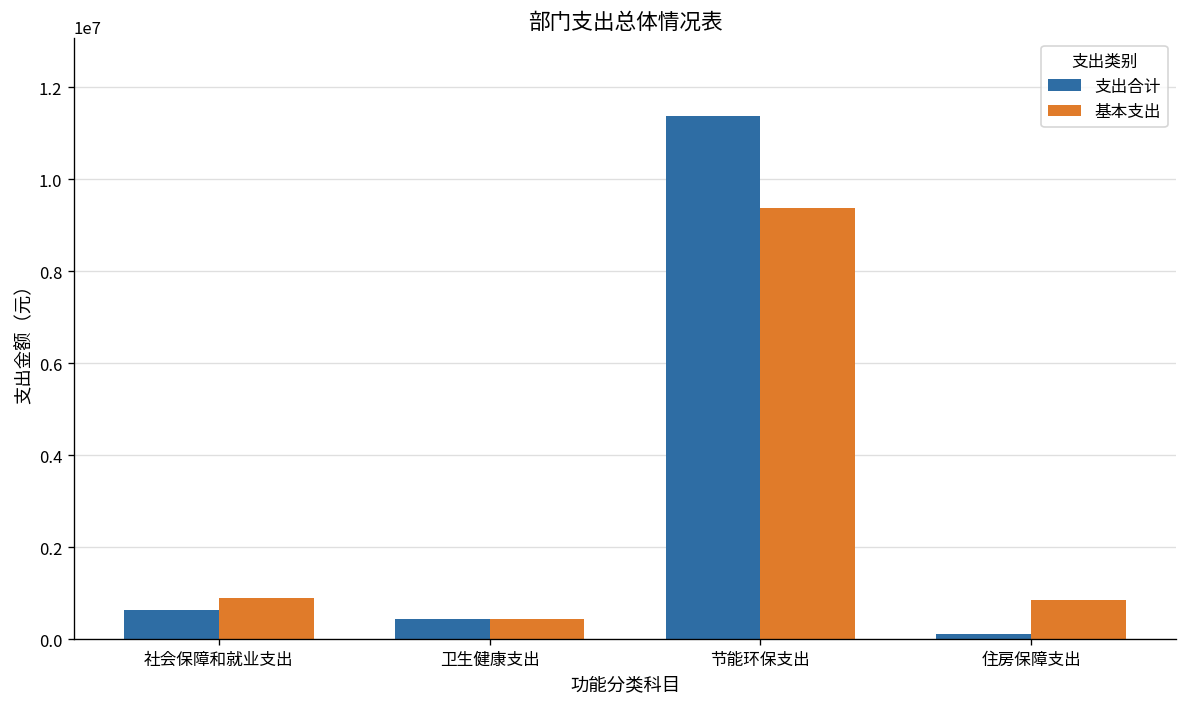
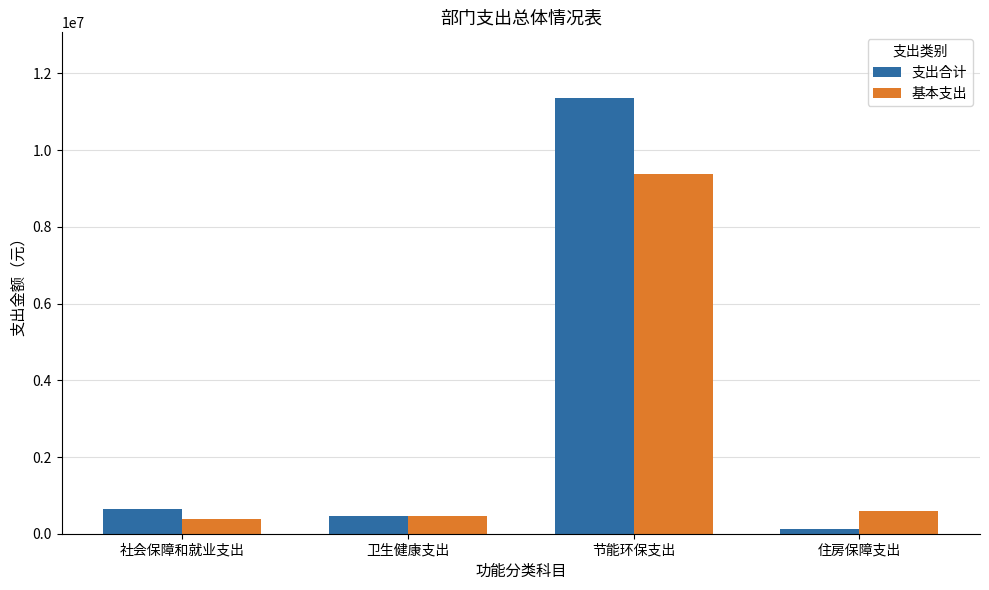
基本支出, 社会保障和就业支出: 900000 -> 400000
基本支出, 住房保障支出: 900000 -> 600000
